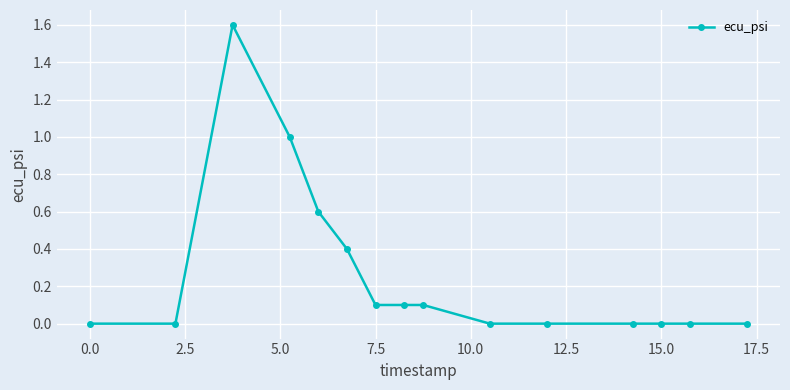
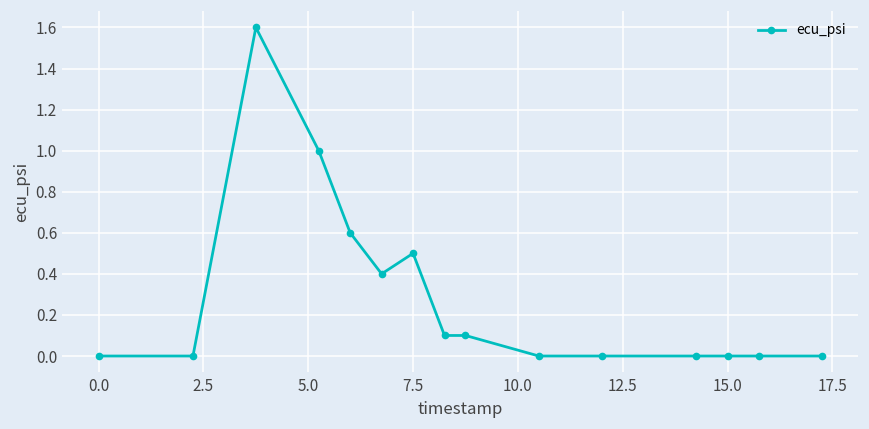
7.5: 0.1 -> 0.5
